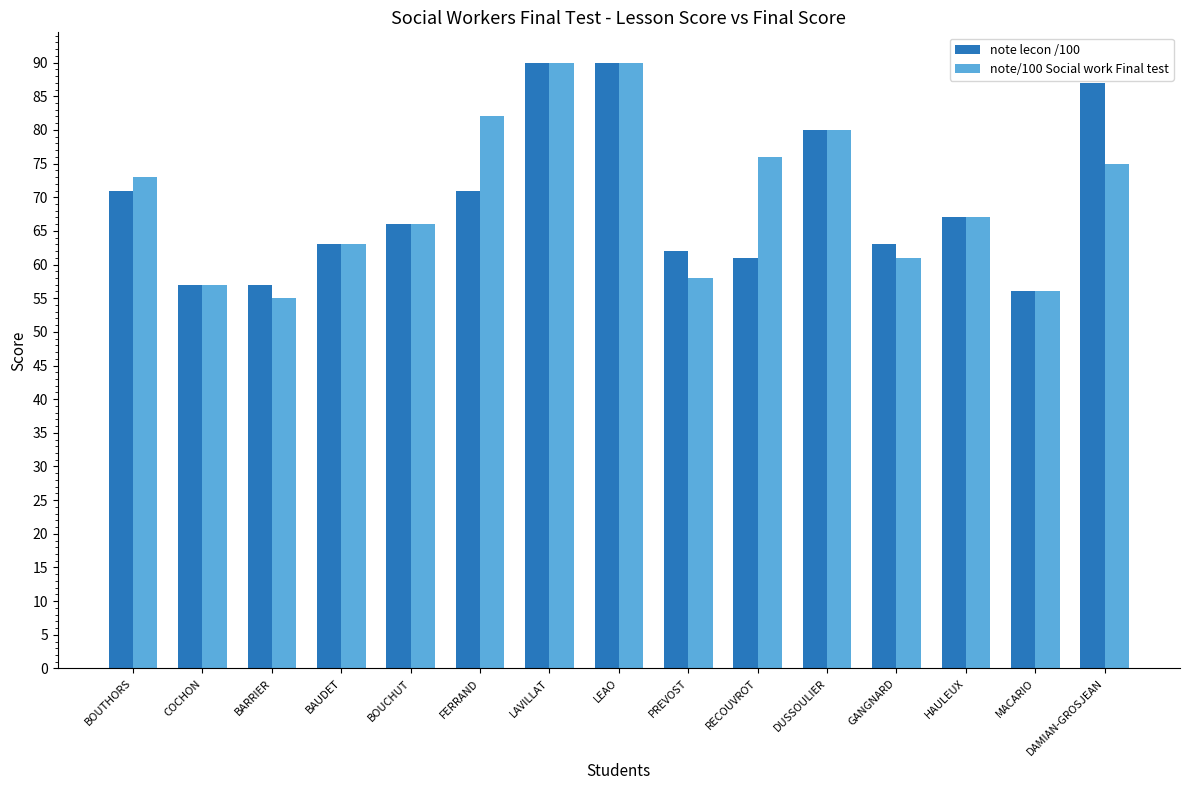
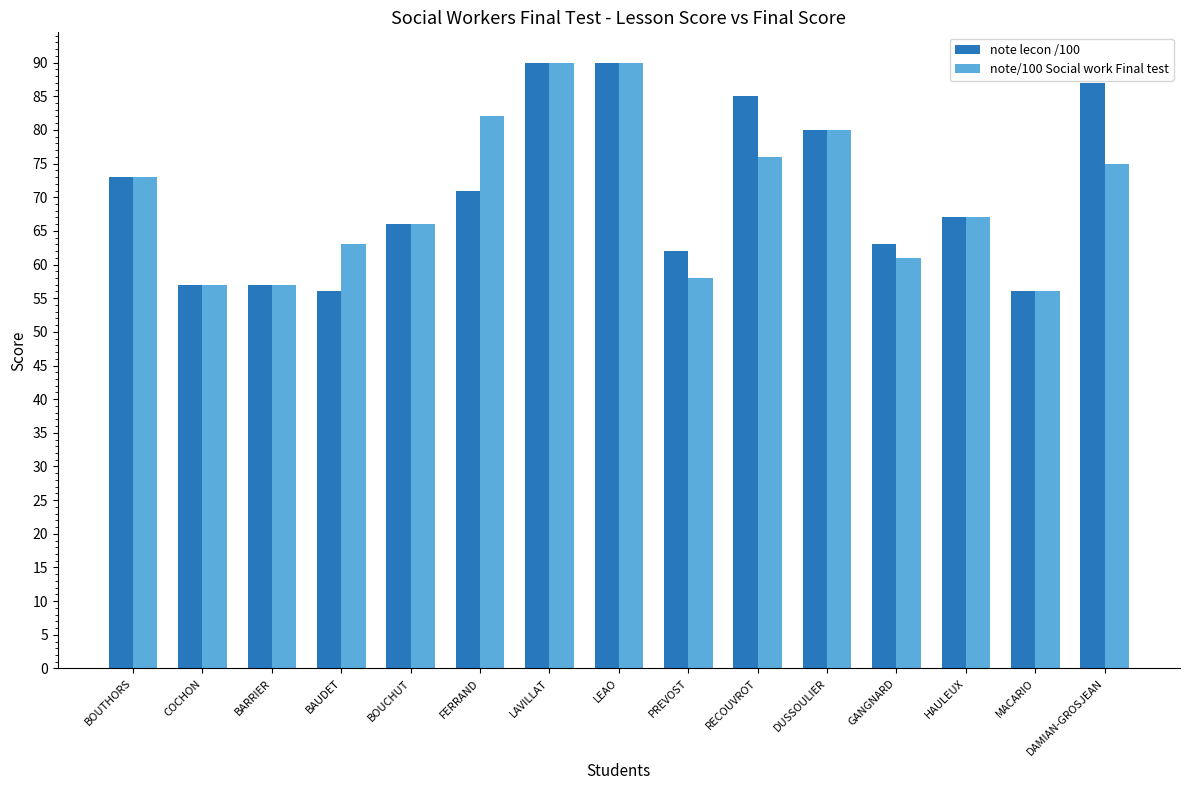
note lecon /100, BOUTHORS: 71 -> 73
note/100 Social work Final test, BARRIER: 55 -> 57
note lecon /100, BAUDET: 63 -> 56
note lecon /100, RECOUVROT: 61 -> 85
